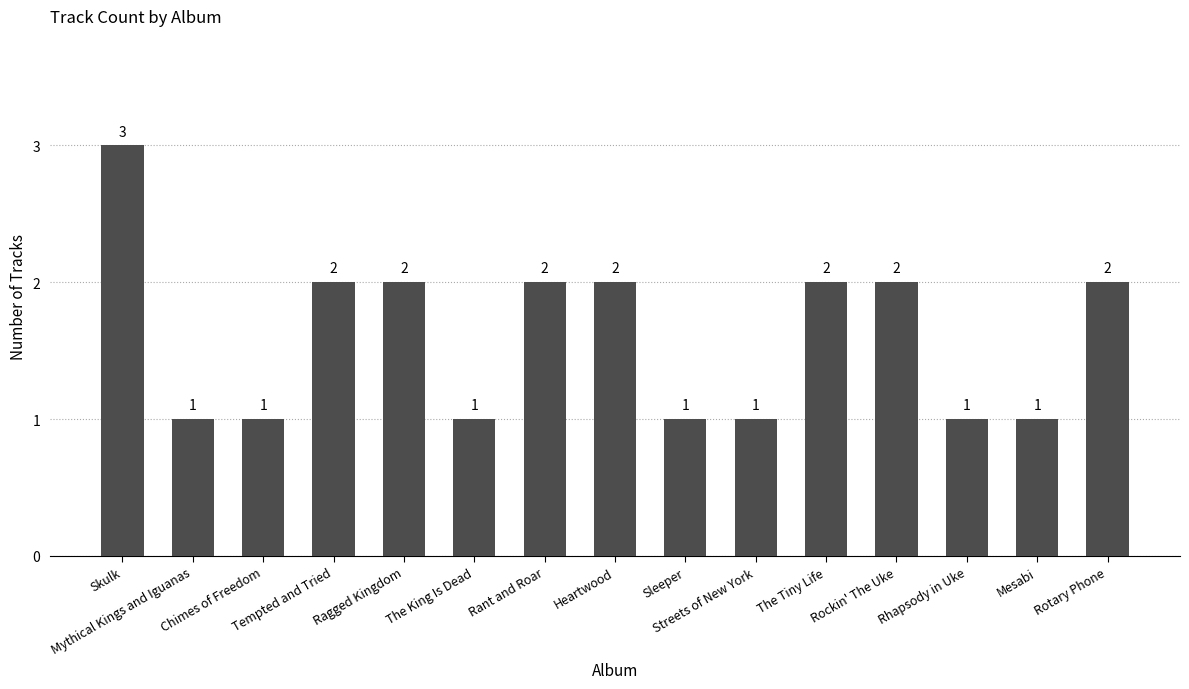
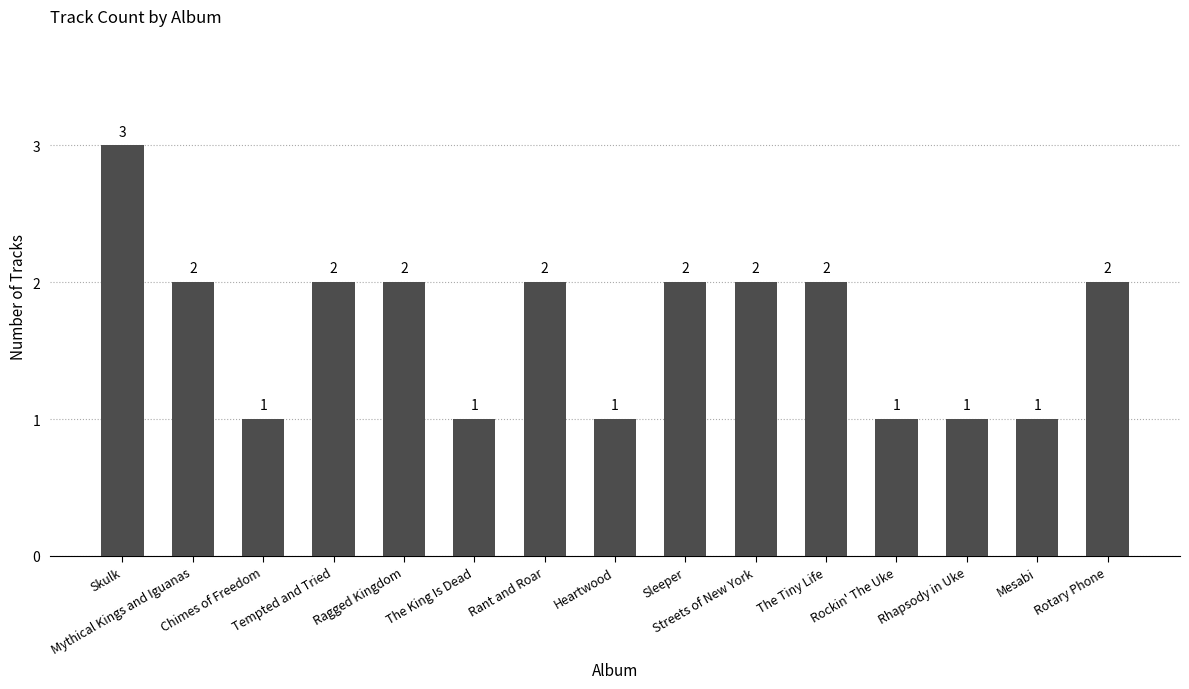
Mythical Kings and Iguanas: 1 -> 2
Heartwood: 2 -> 1
Sleeper: 1 -> 2
Streets of New York: 1 -> 2
Rockin' The Uke: 2 -> 1
